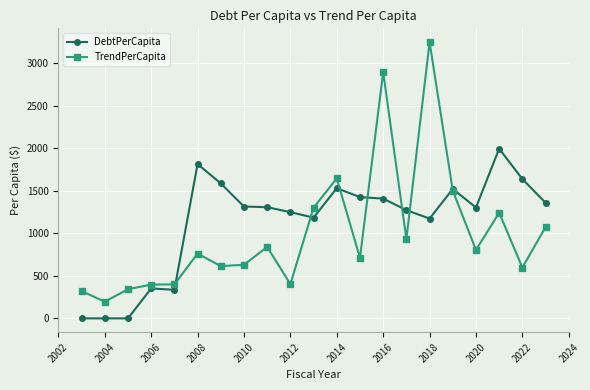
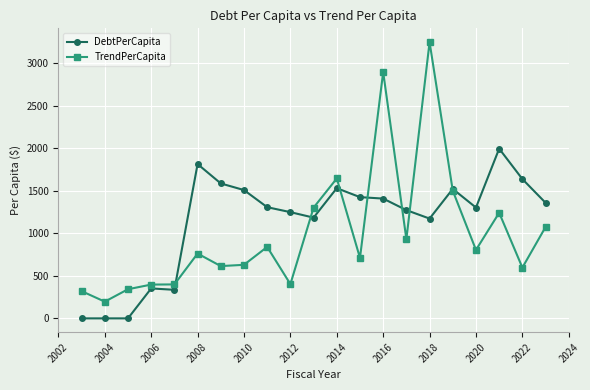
DebtPerCapita, 2010: 1300 -> 1500
